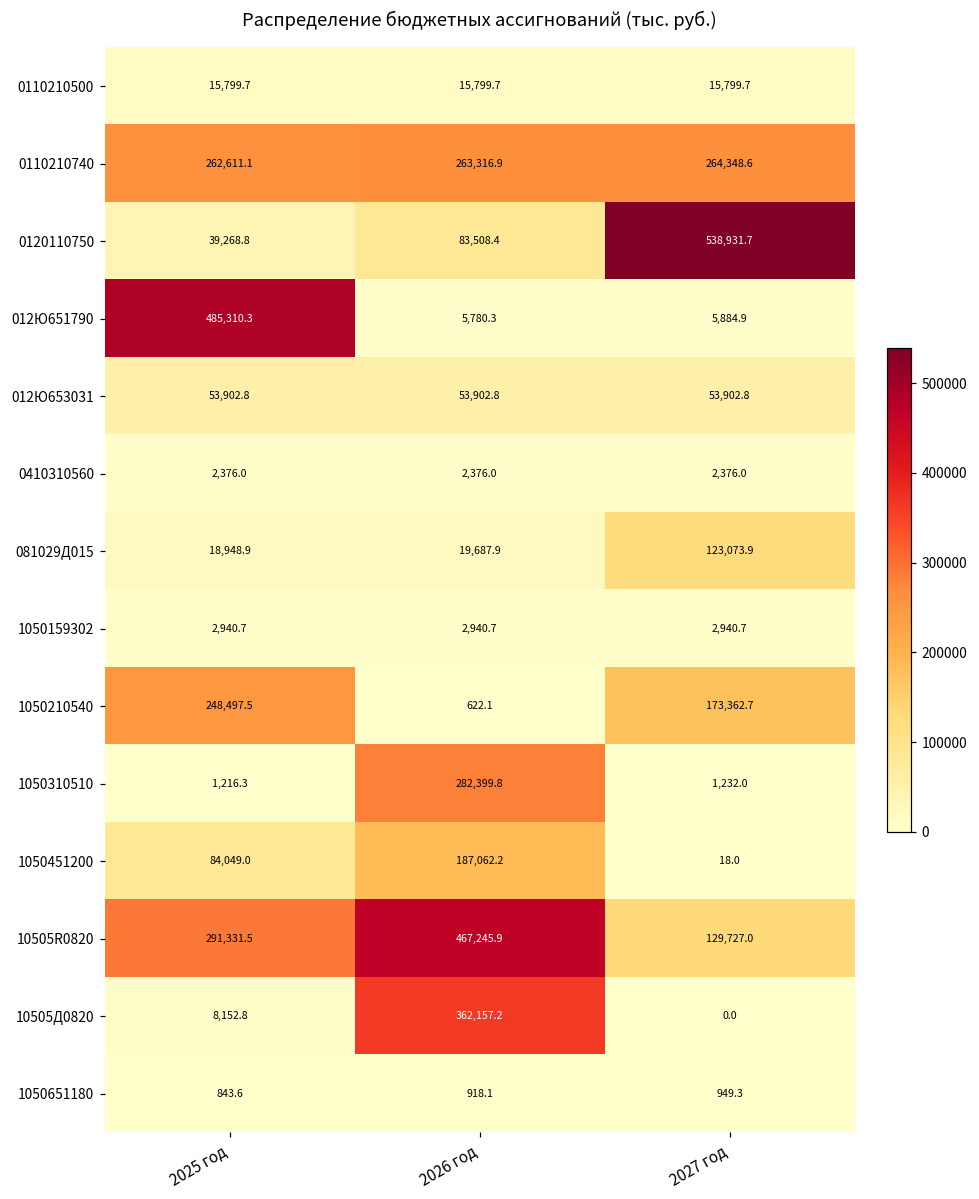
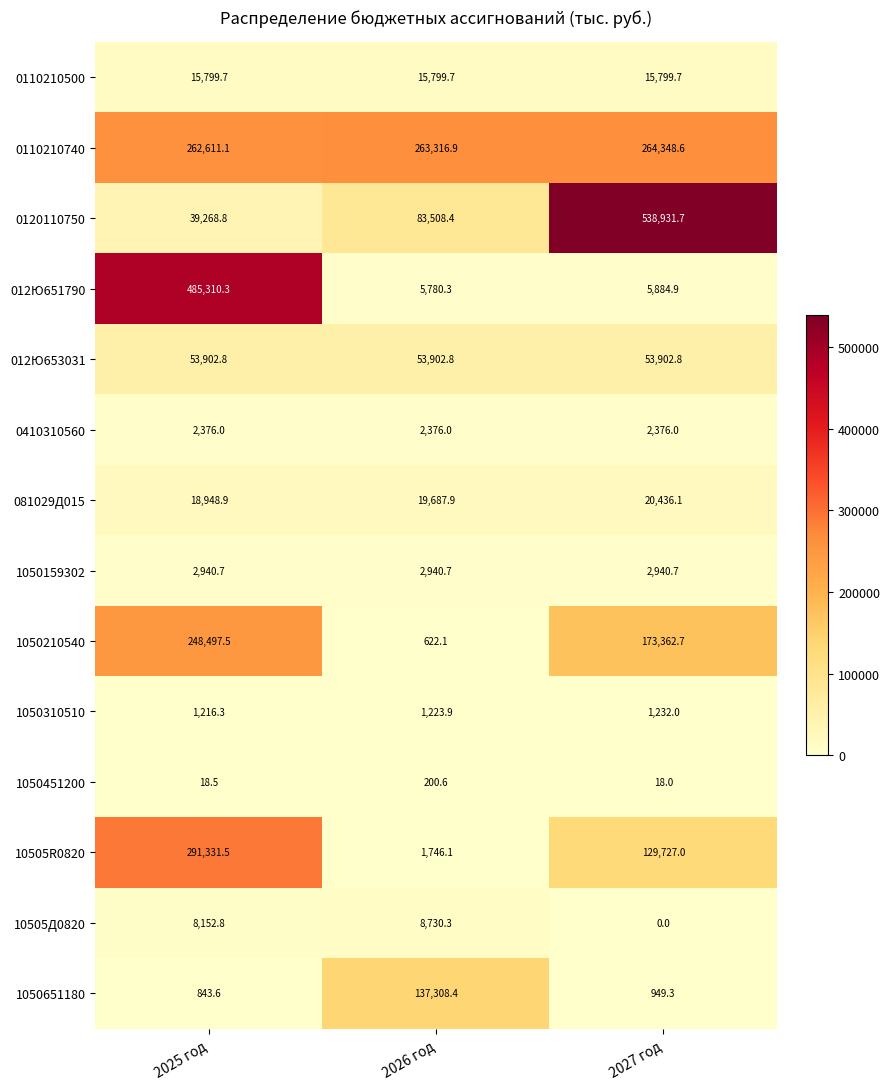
081029Д015, 2027 год: 123,073.9 -> 20,436.1
1050310510, 2026 год: 282,399.8 -> 1,223.9
1050451200, 2025 год: 84,049.0 -> 18.5
1050451200, 2026 год: 187,062.2 -> 200.6
10505R0820, 2026 год: 467,245.9 -> 1,746.1
10505Д0820, 2026 год: 362,157.2 -> 8,730.3
1050651180, 2026 год: 918.1 -> 137,308.4
